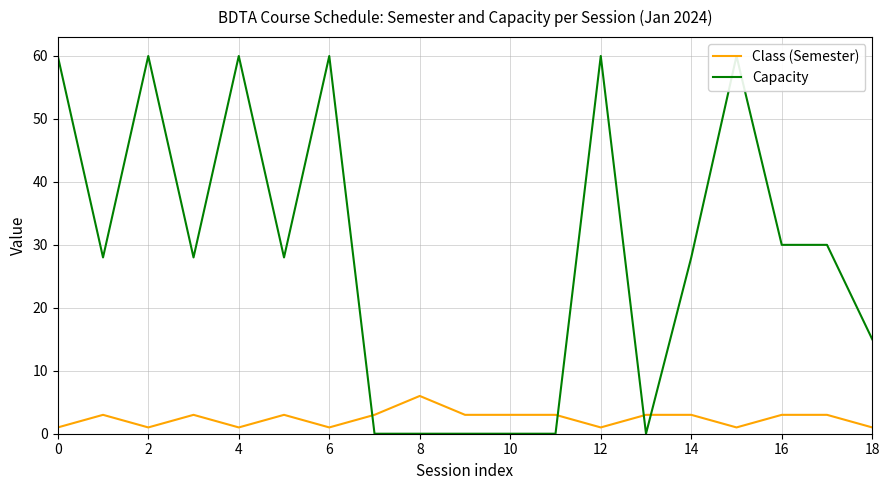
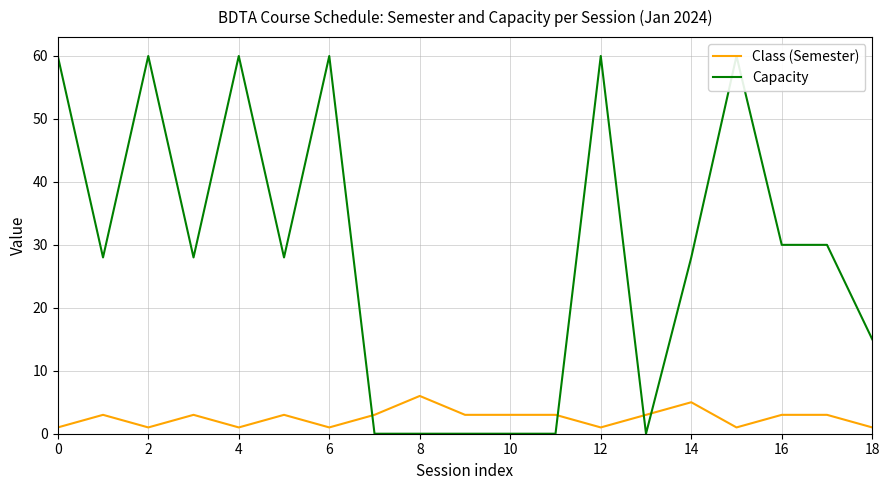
Class (Semester), 14: 3 -> 5
